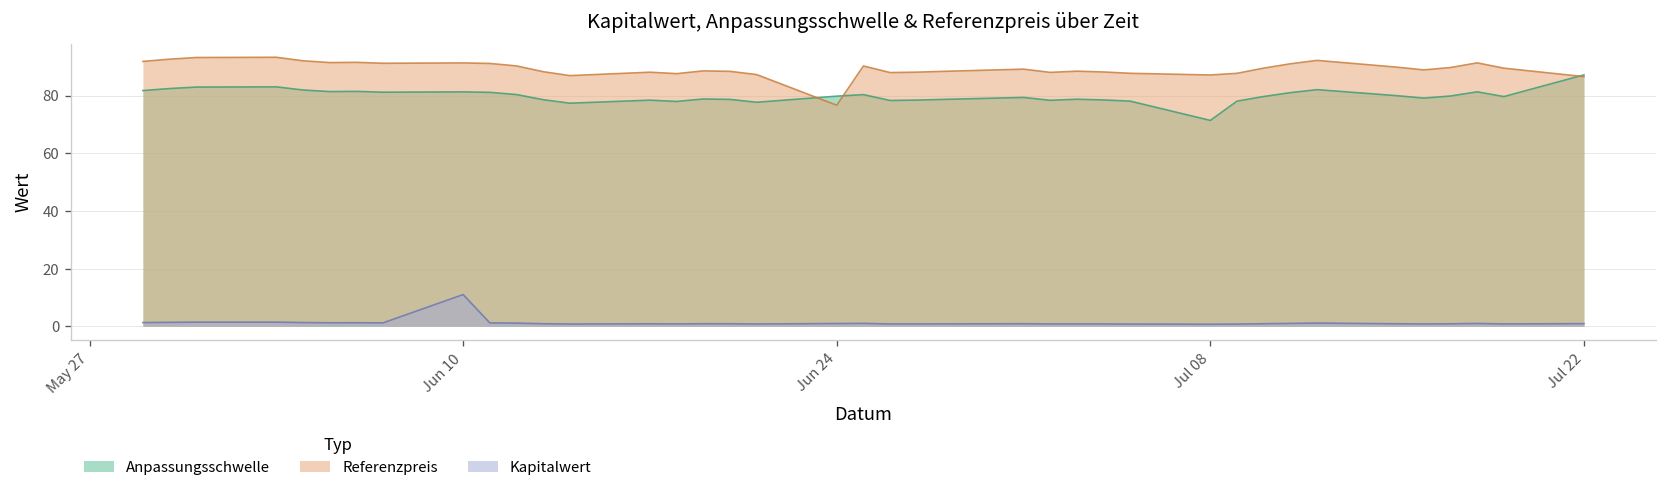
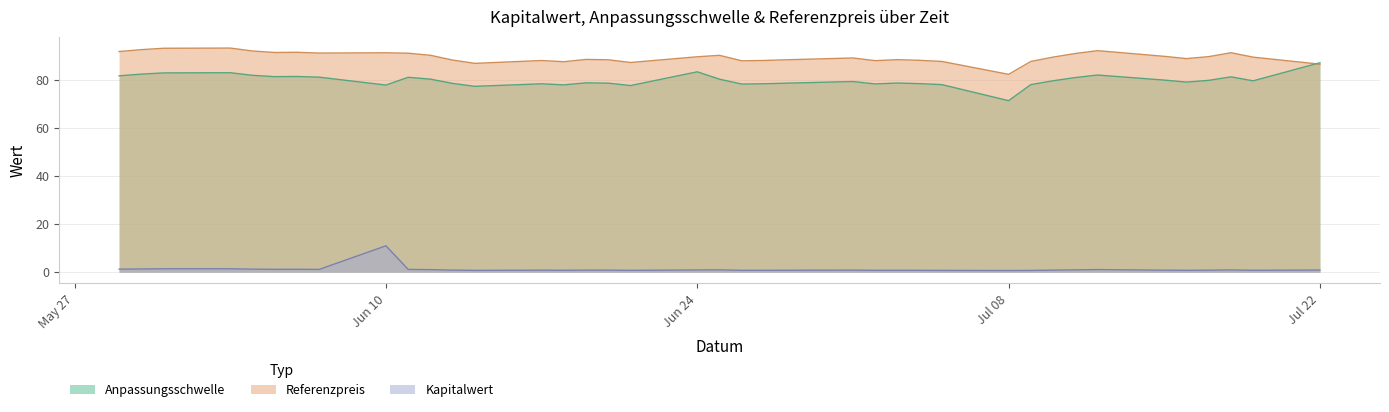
Anpassungsschwelle, Jun 10: 81 -> 78
Anpassungsschwelle, Jun 24: 80 -> 83
Referenzpreis, Jun 24: 77 -> 90
Referenzpreis, Jul 08: 87 -> 82
